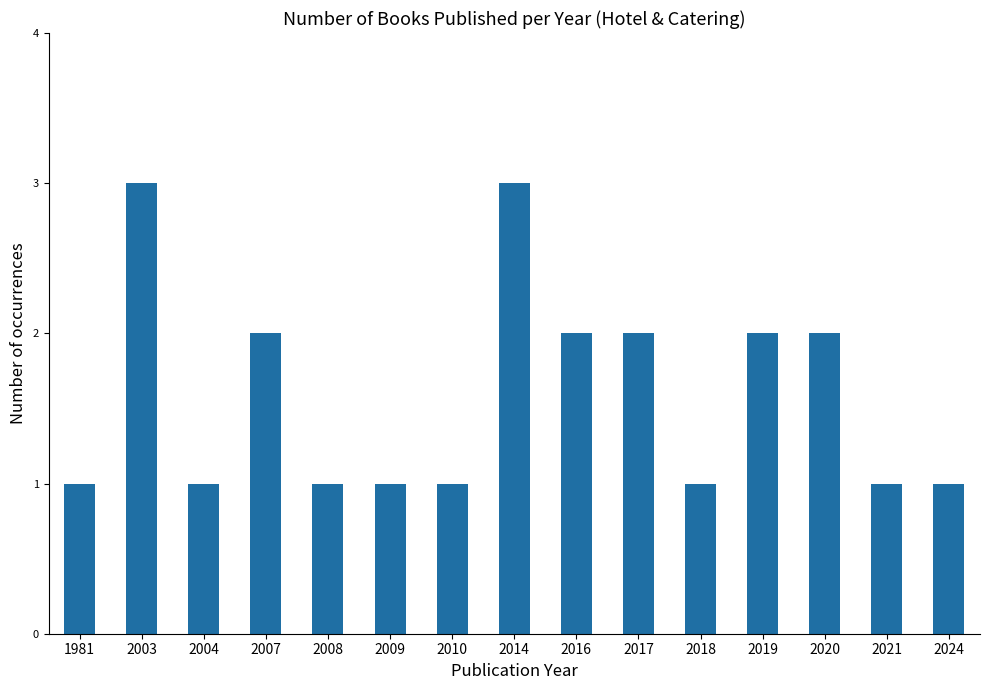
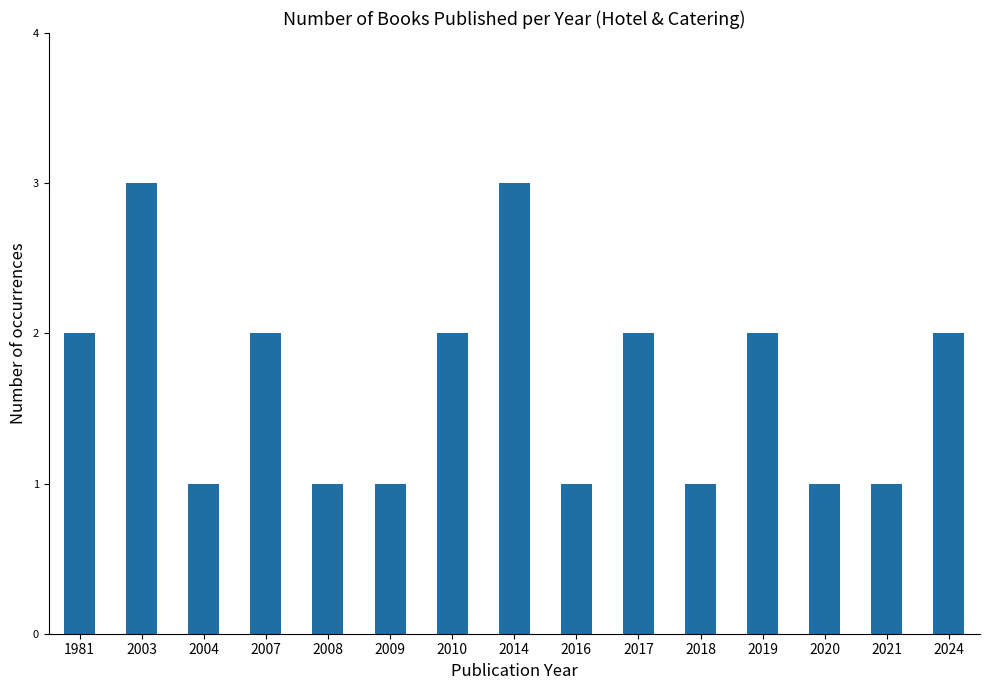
1981: 1 -> 2
2010: 1 -> 2
2016: 2 -> 1
2020: 2 -> 1
2024: 1 -> 2
